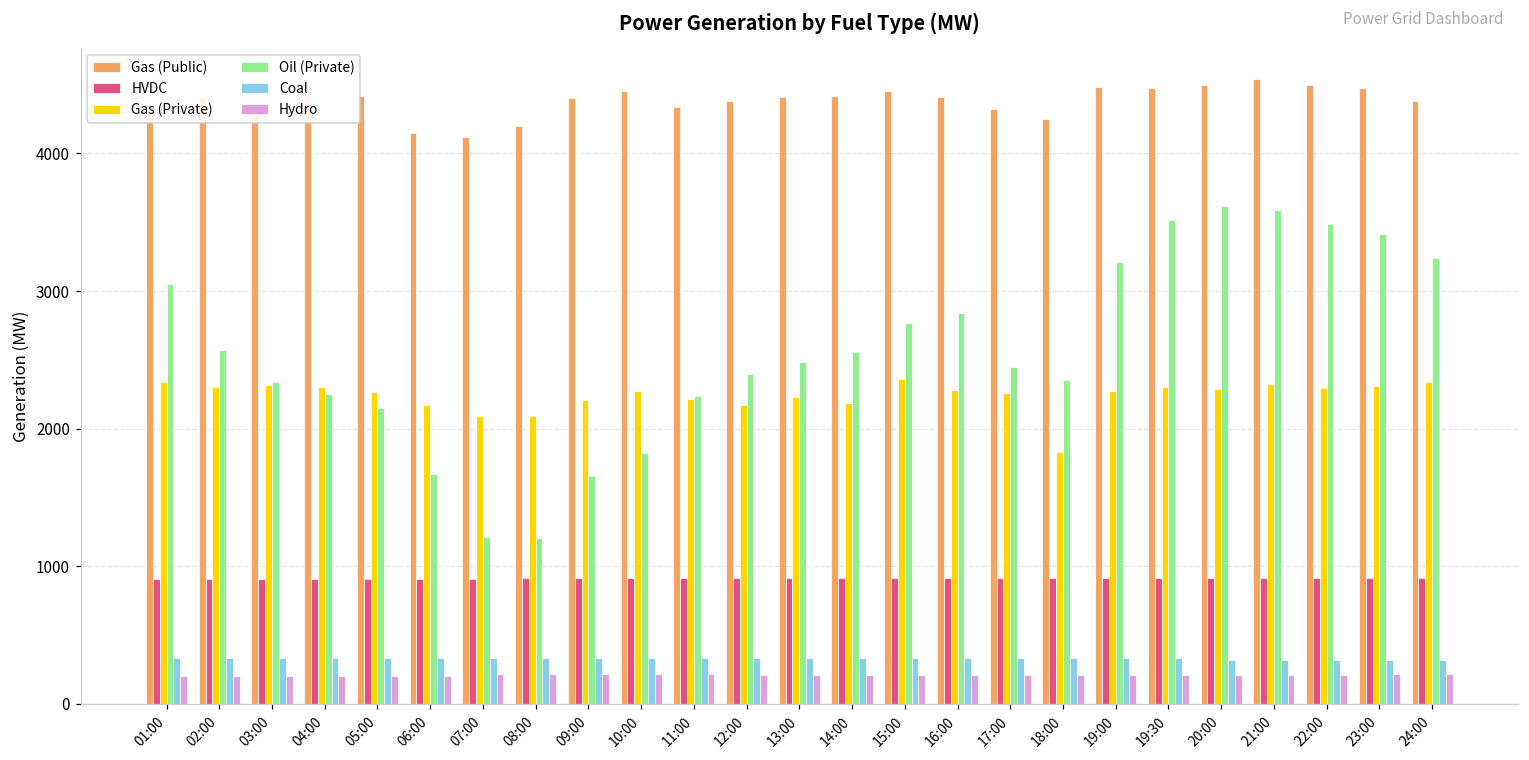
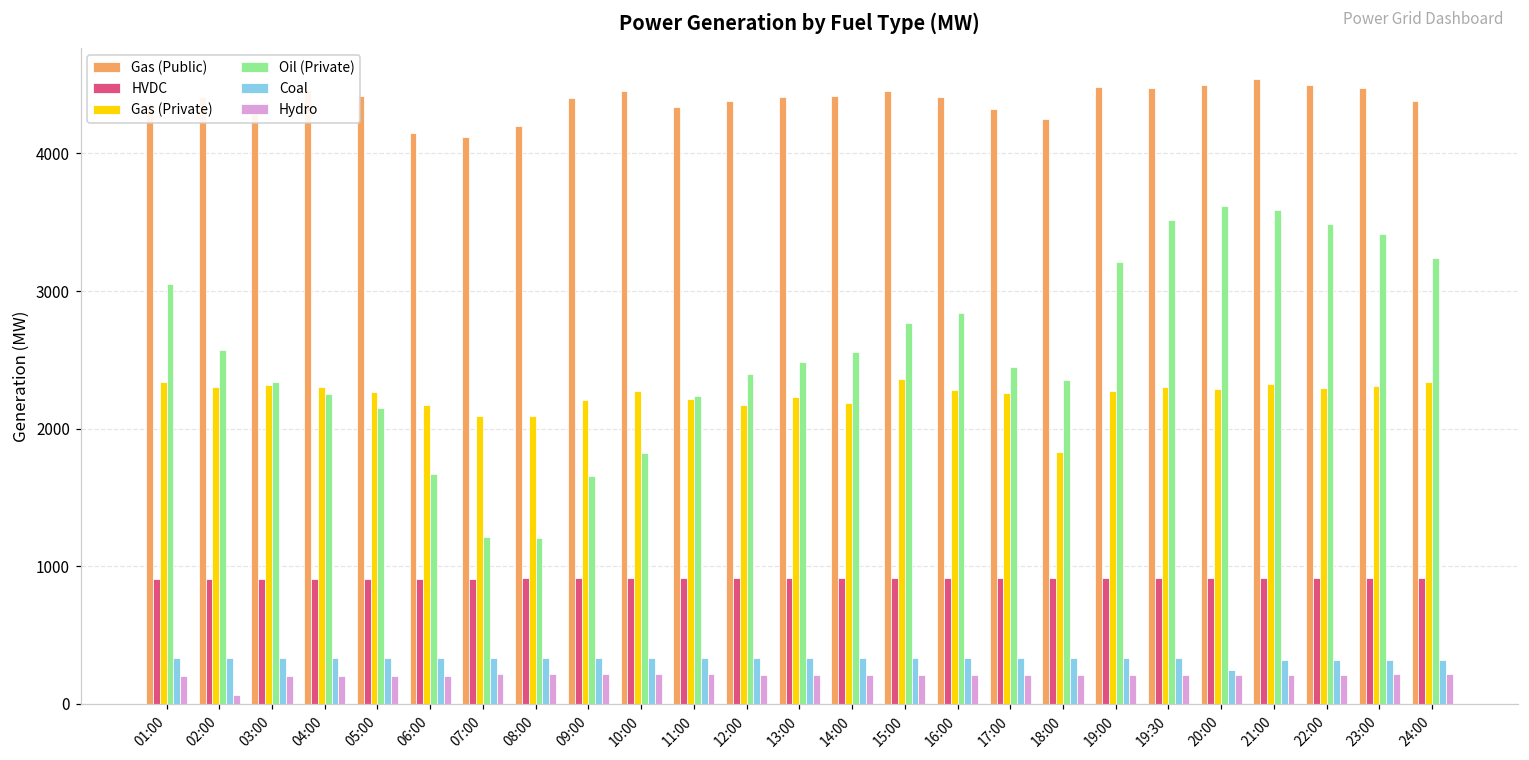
Hydro, 02:00: 200 -> 60
Coal, 20:00: 320 -> 240
